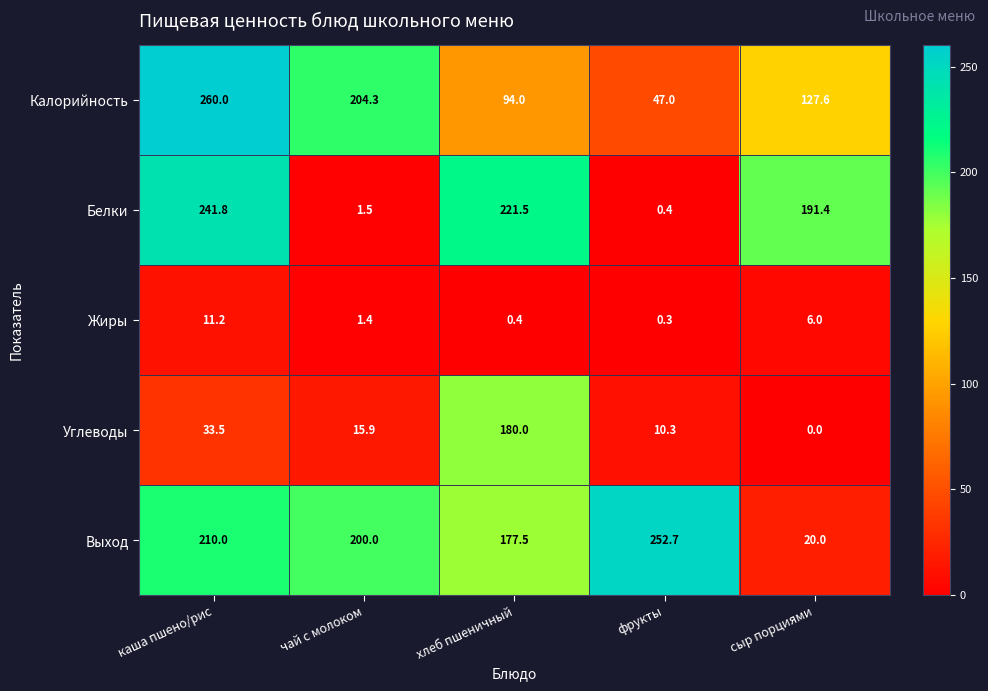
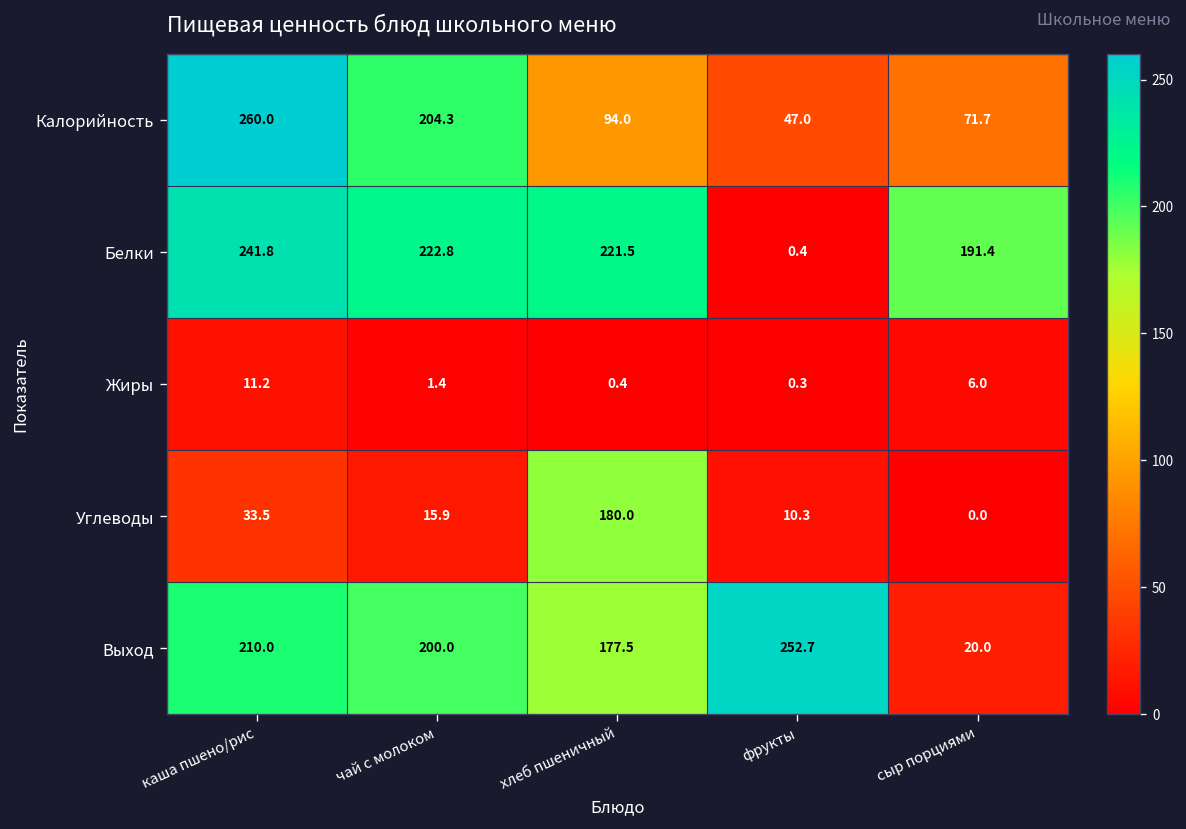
Калорийность, сыр порциями: 127.6 -> 71.7
Белки, чай с молоком: 1.5 -> 222.8
